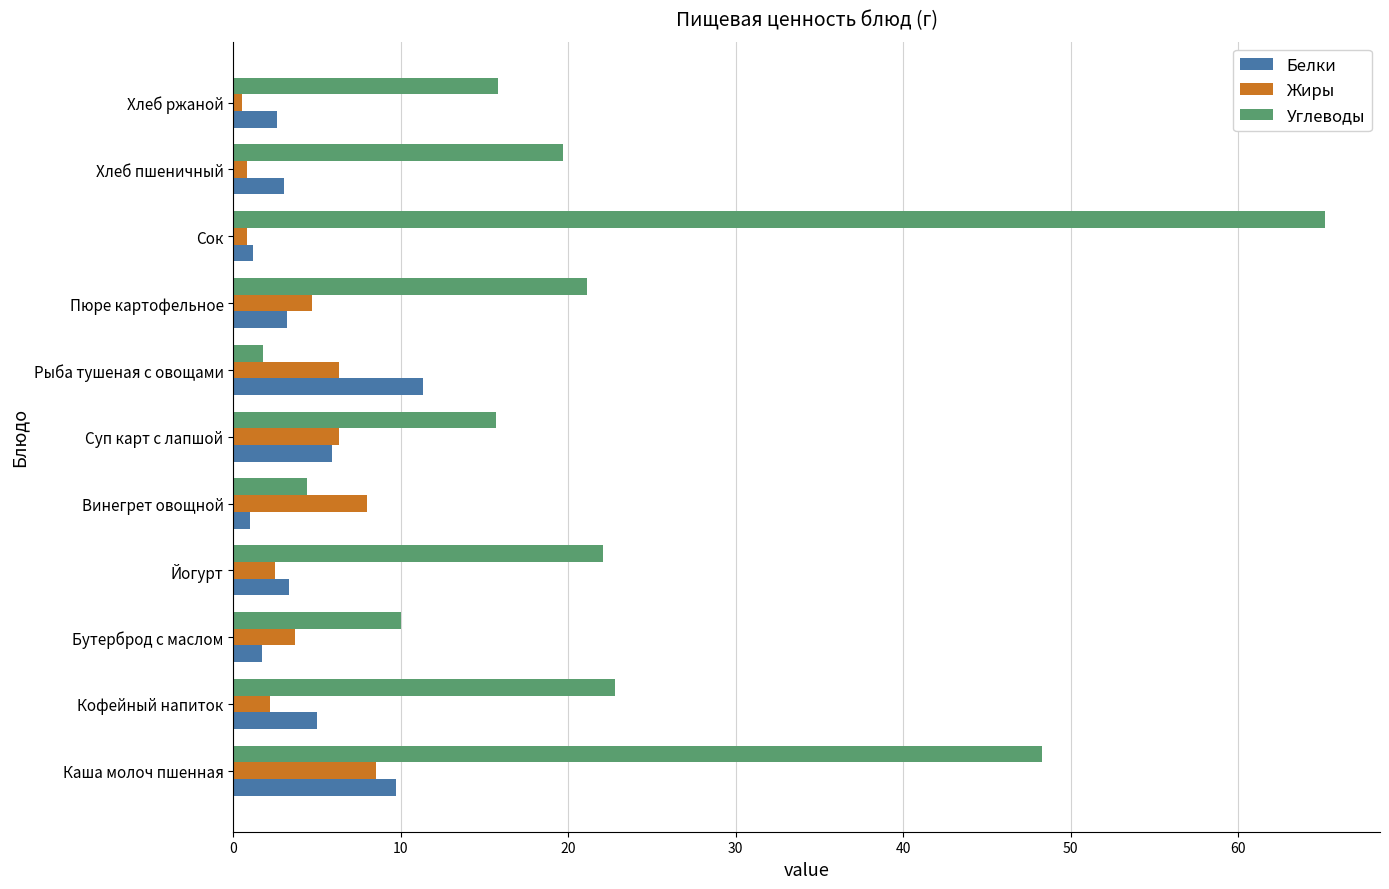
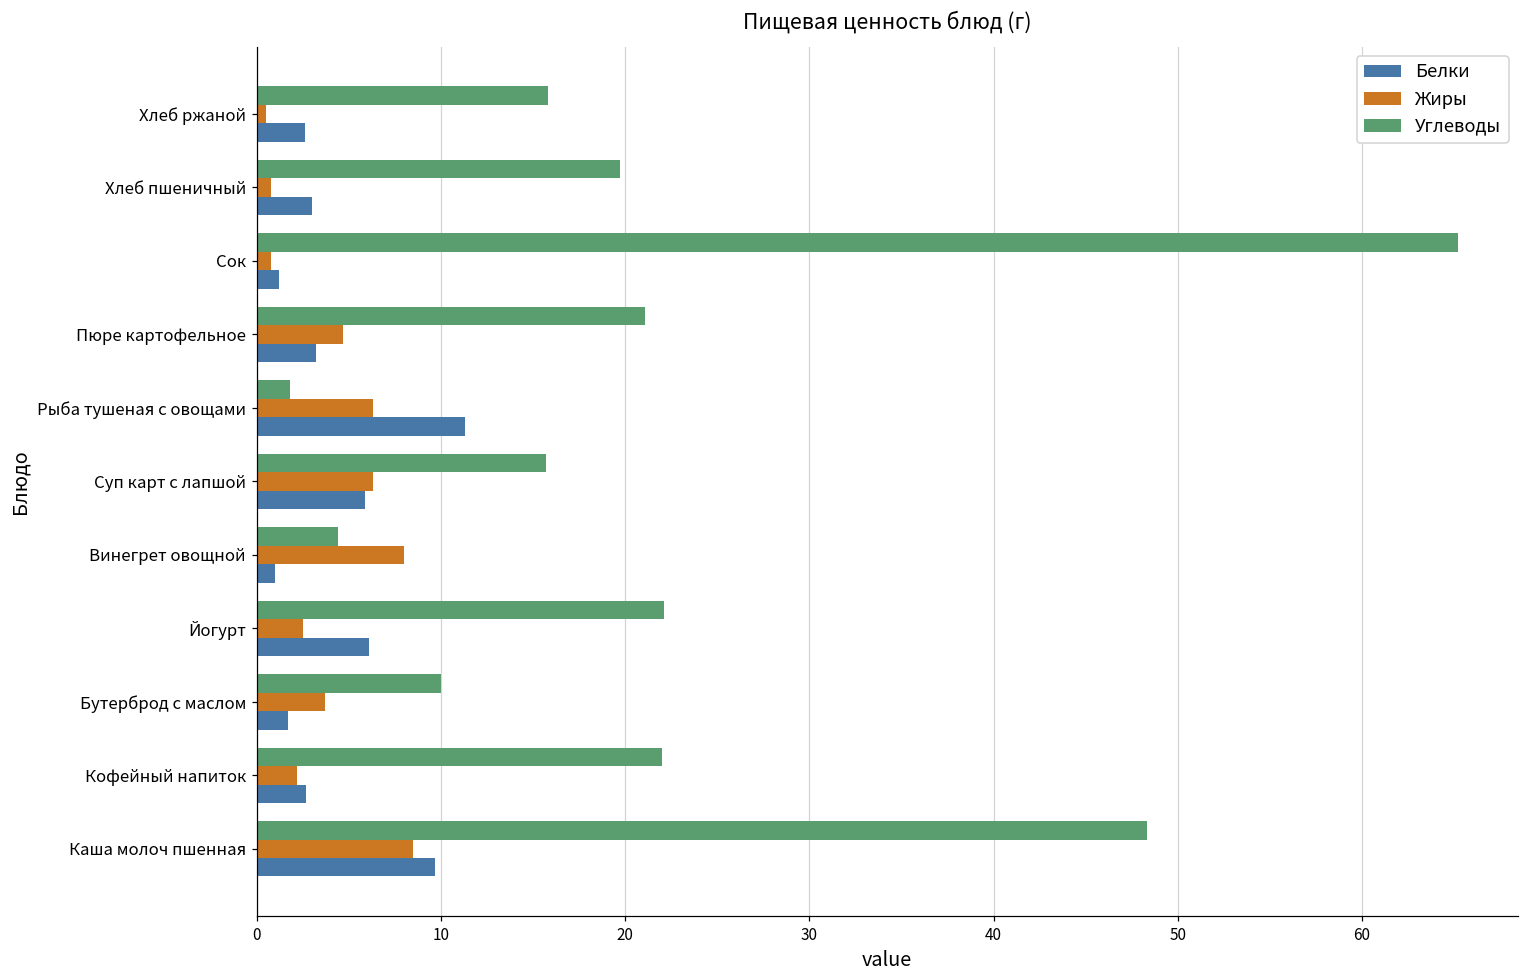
Белки, Йогурт: 3.3 -> 6.1
Углеводы, Кофейный напиток: 22.8 -> 22.0
Белки, Кофейный напиток: 5.0 -> 2.7
